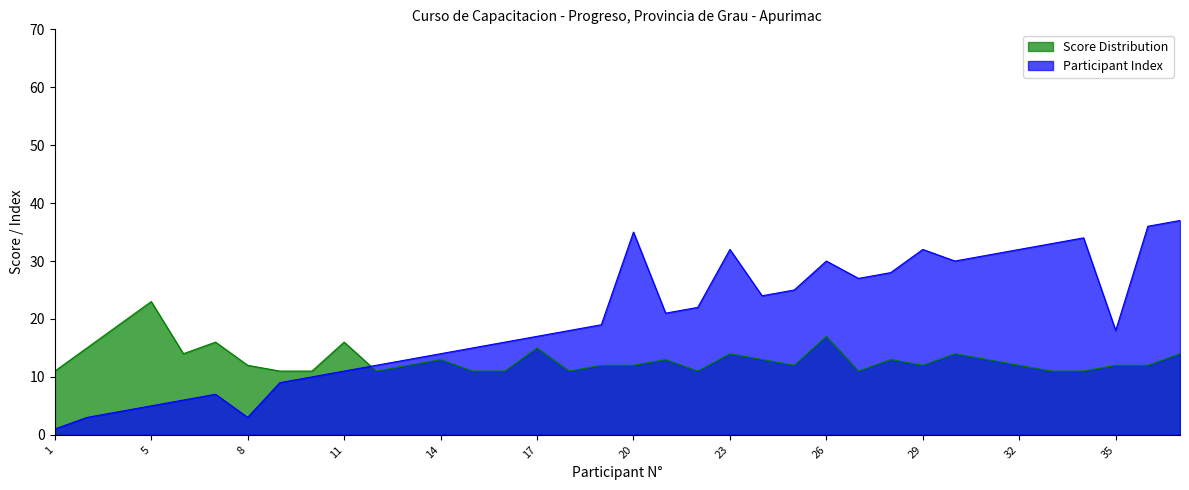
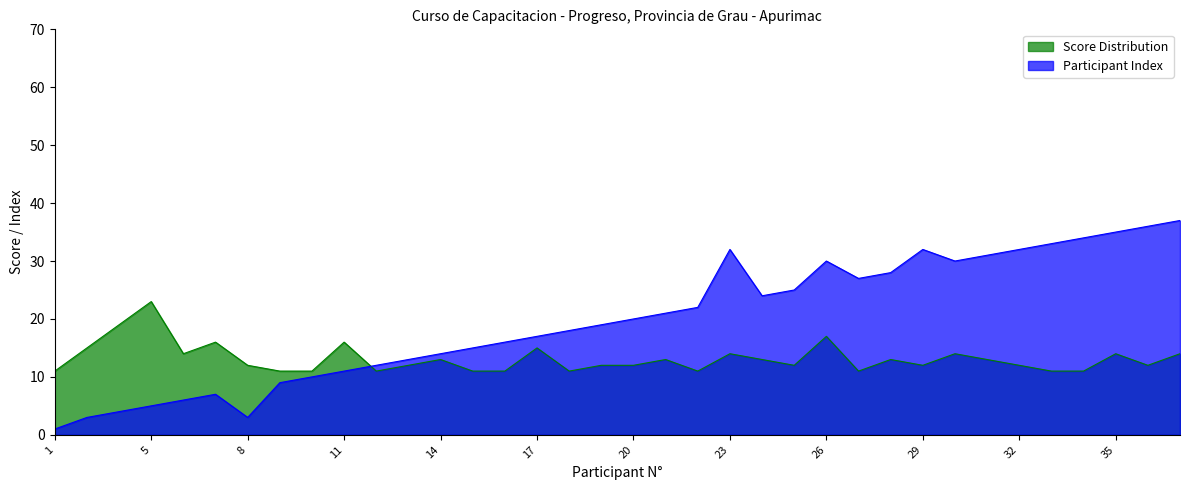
Participant Index, 20: 35 -> 20
Score Distribution, 35: 12 -> 14
Participant Index, 35: 18 -> 35
